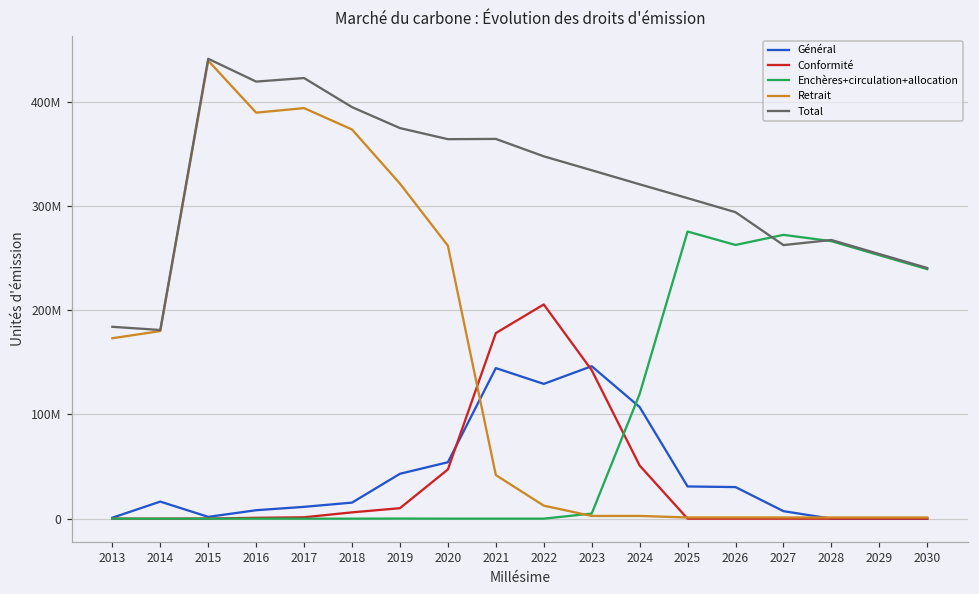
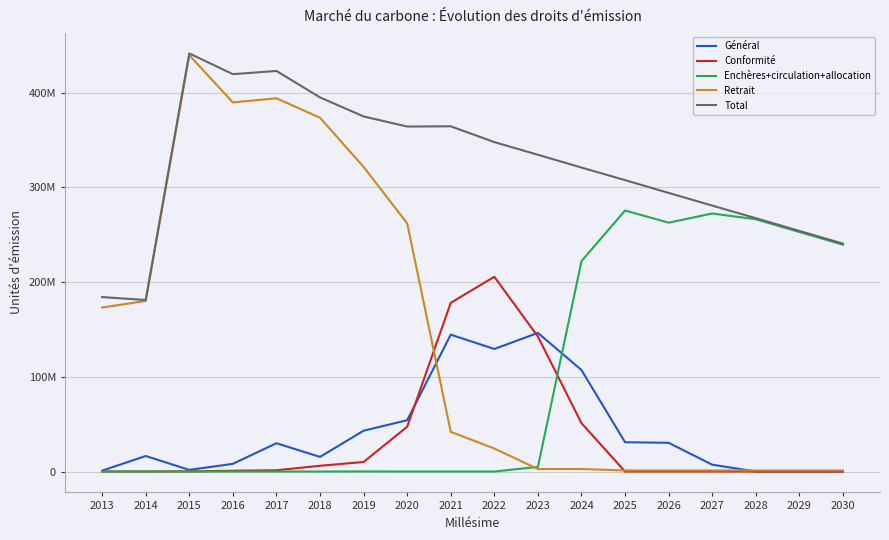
Général, 2017: 10000000 -> 30000000
Retrait, 2022: 10000000 -> 20000000
Enchères+circulation+allocation, 2024: 120000000 -> 220000000
Total, 2027: 260000000 -> 280000000
